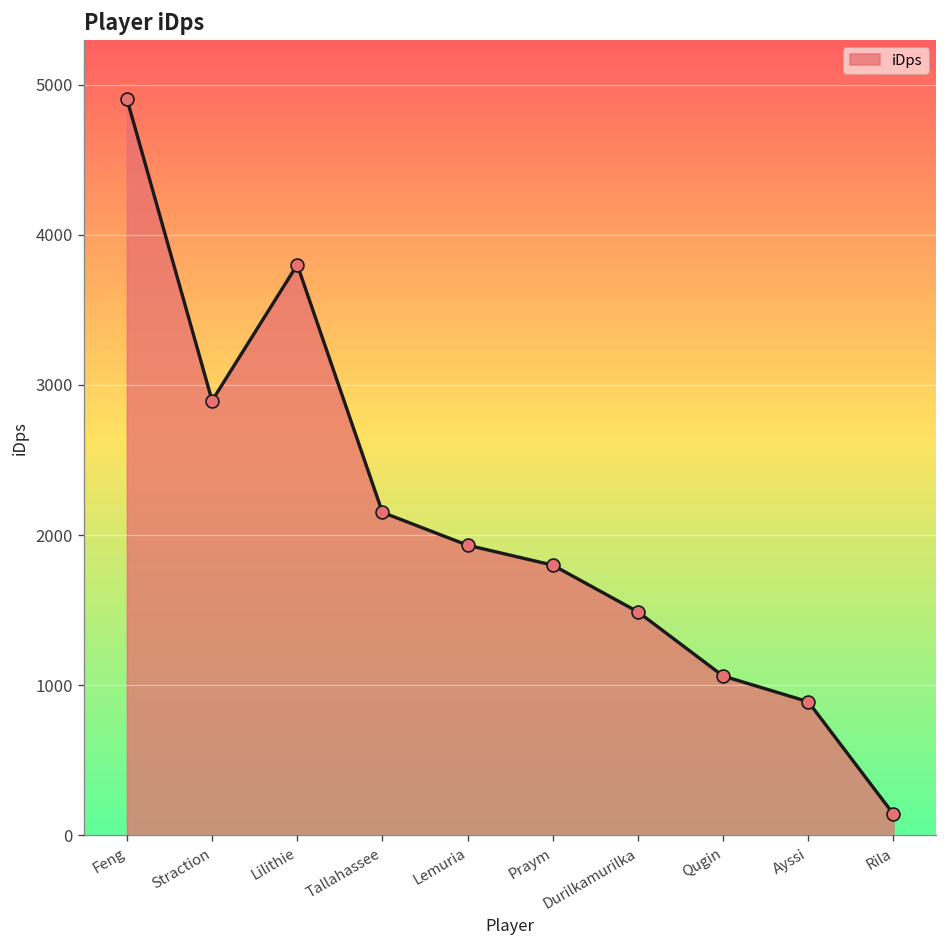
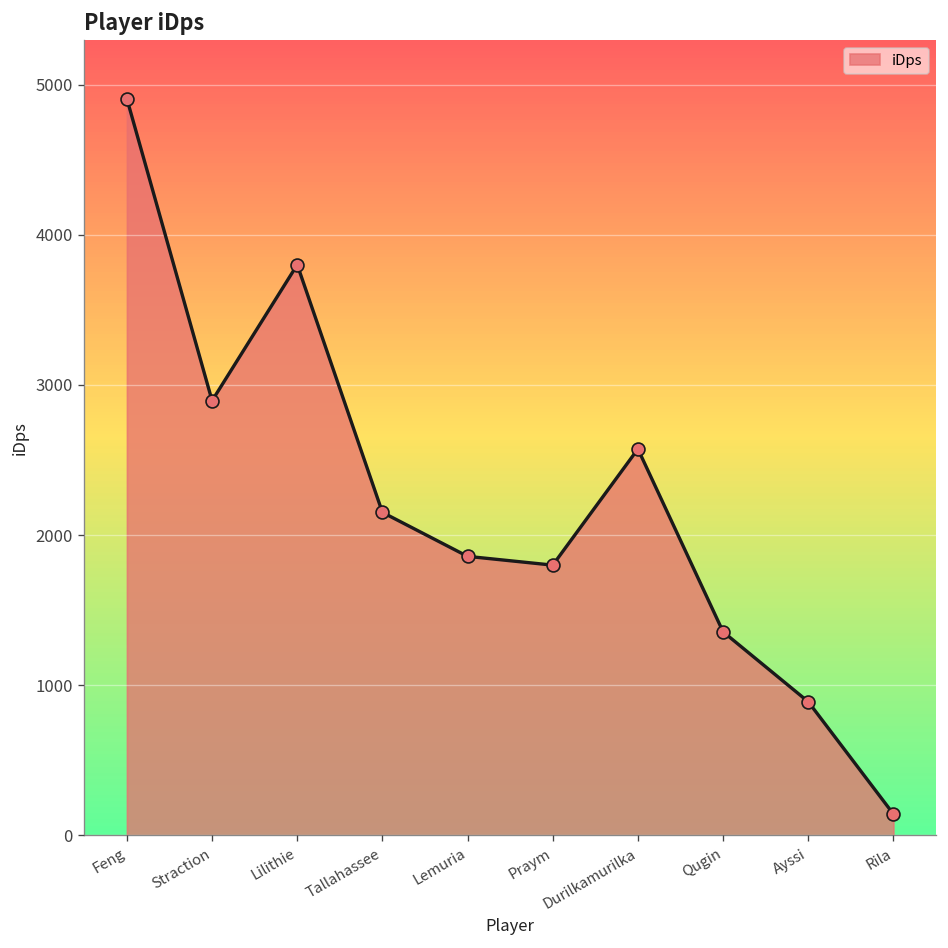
Lemuria: 1930 -> 1860
Durilkamurilka: 1490 -> 2570
Qugin: 1060 -> 1360
